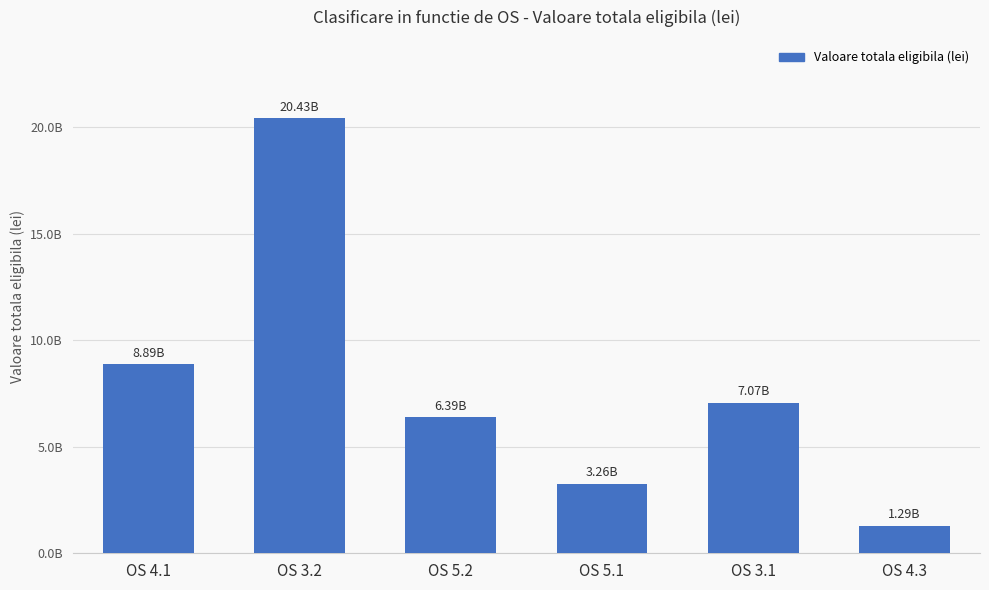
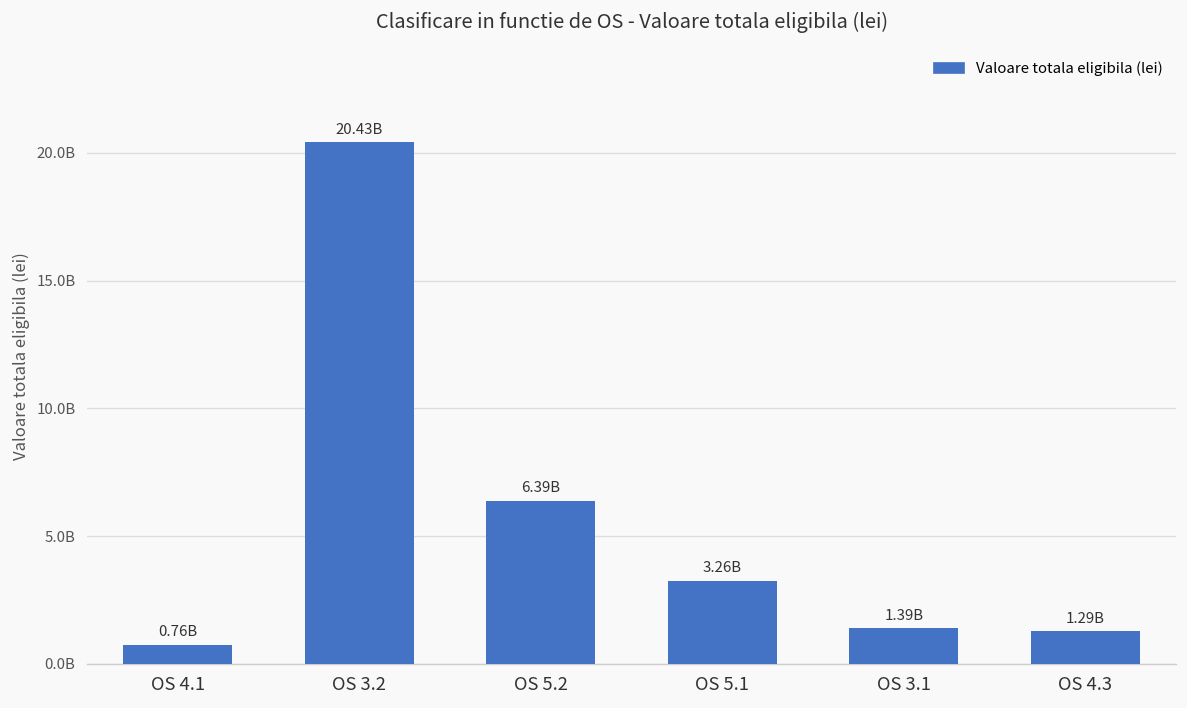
OS 4.1: 8.89B -> 0.76B
OS 3.1: 7.07B -> 1.39B
